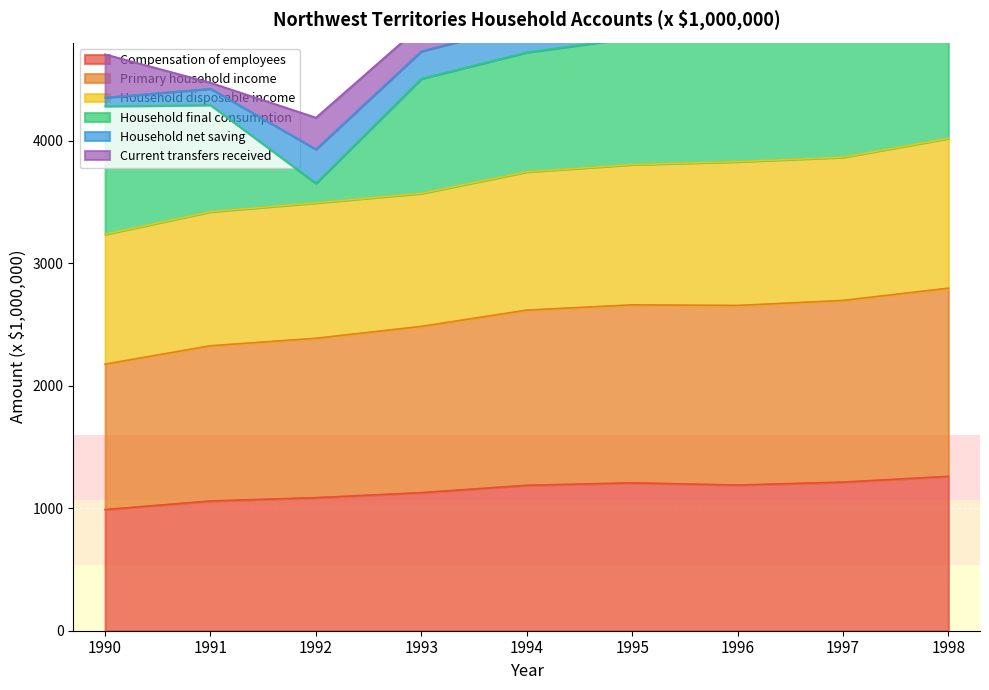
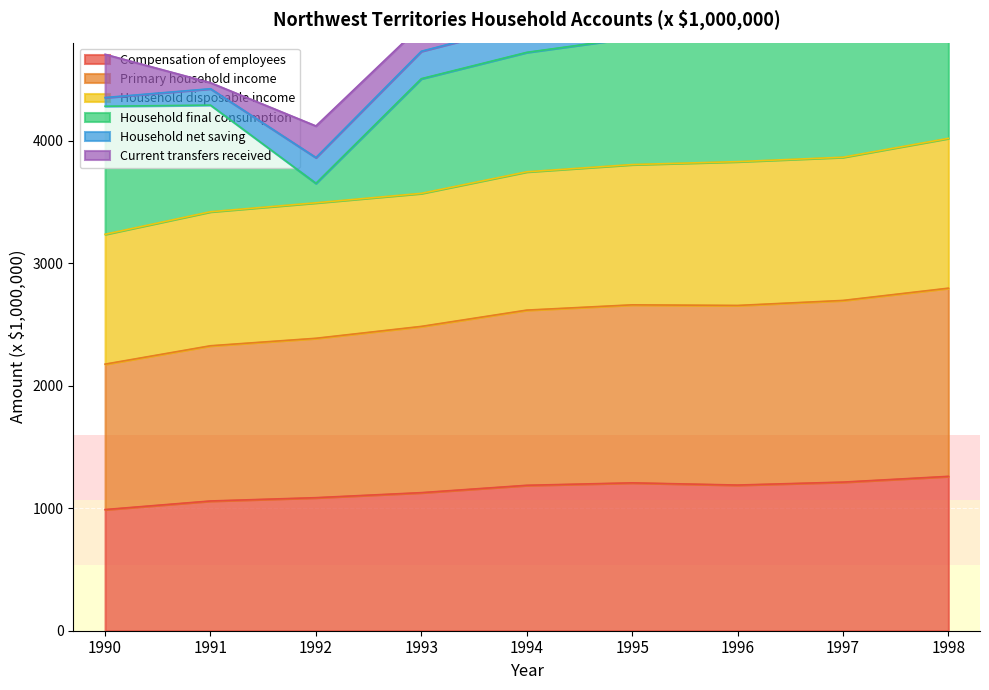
Household net saving, 1992: 280 -> 210
